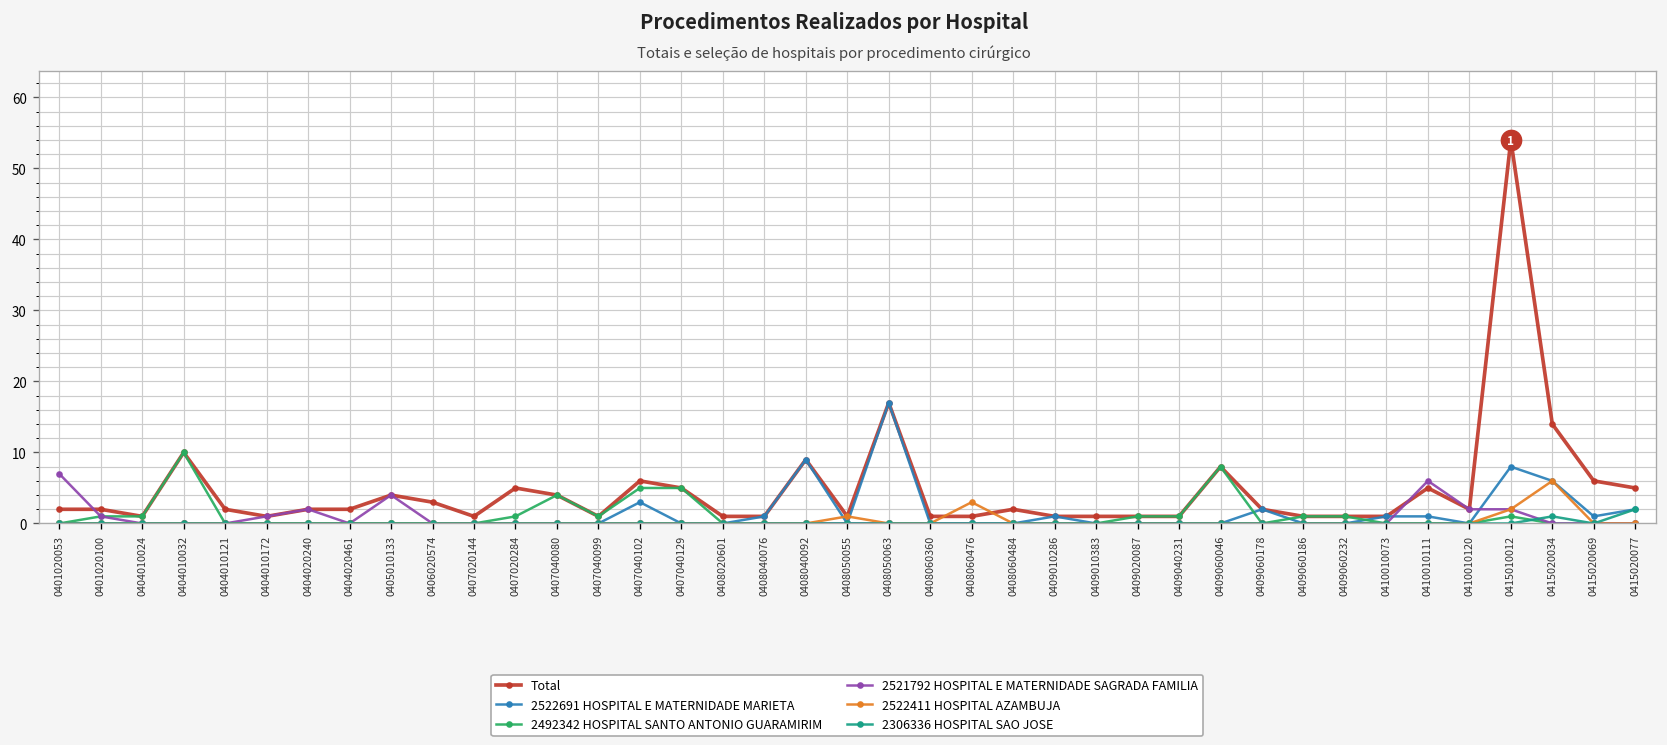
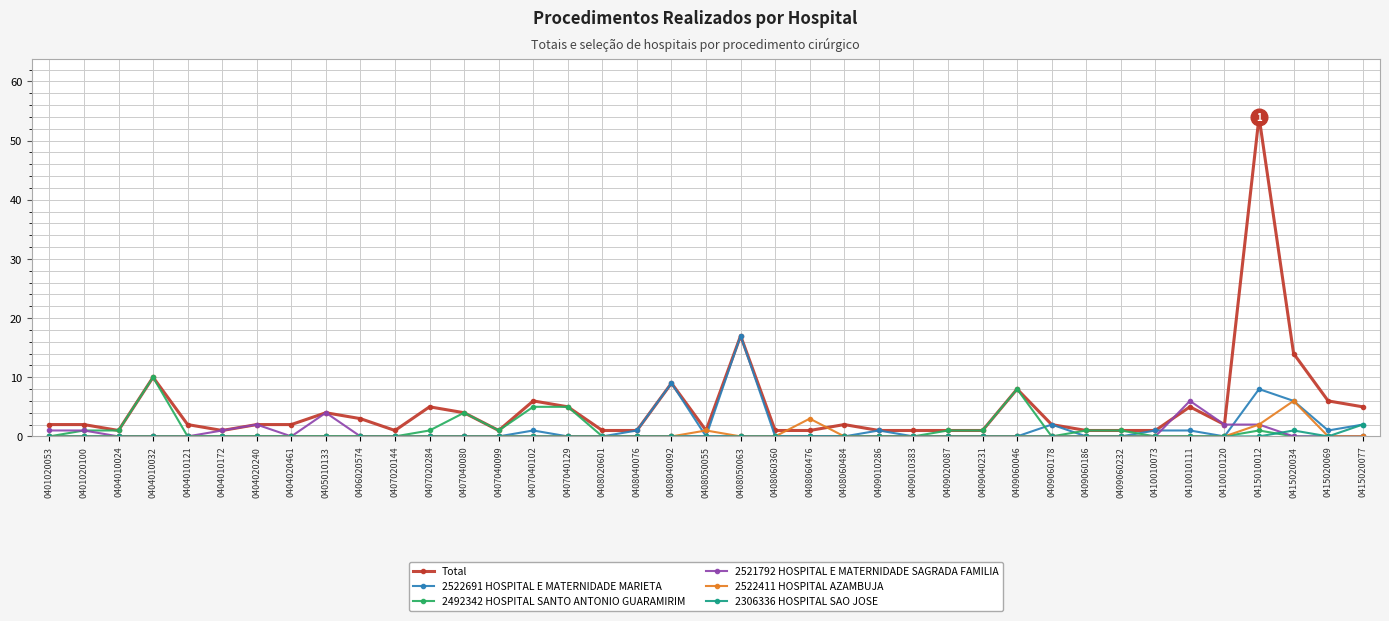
2521792 HOSPITAL E MATERNIDADE SAGRADA FAMILIA, 0401020053: 7 -> 1
2522691 HOSPITAL E MATERNIDADE MARIETA, 0407040102: 3 -> 1
